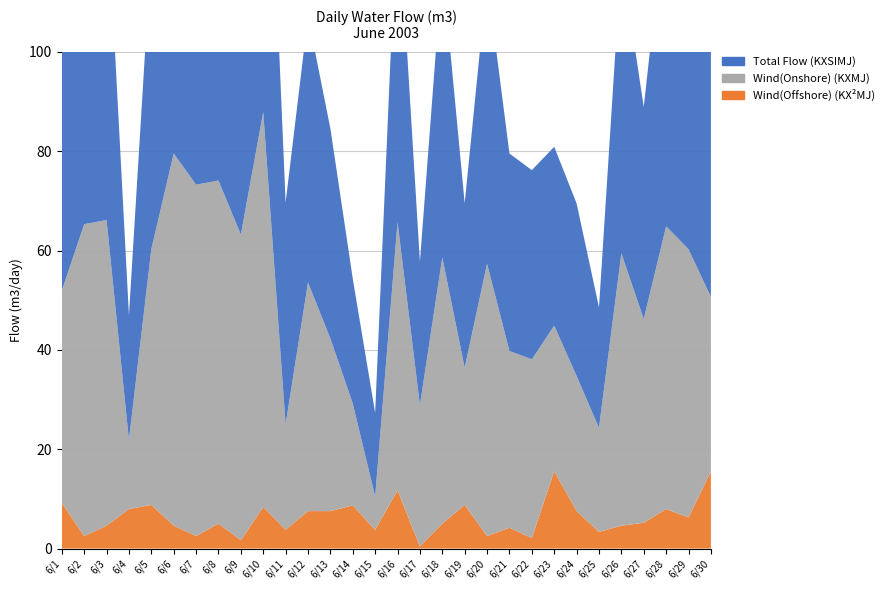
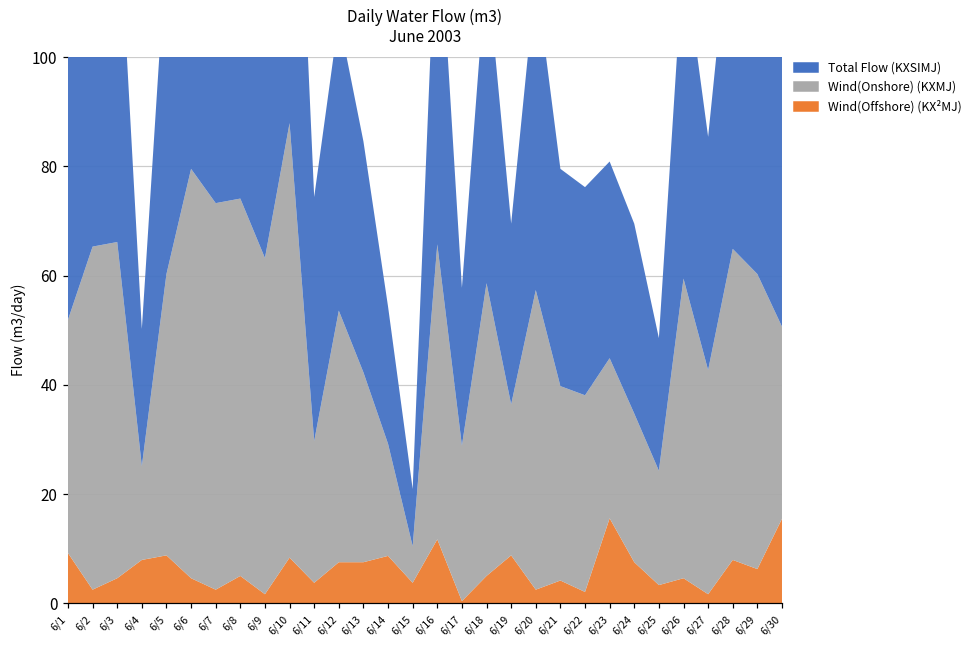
Wind(Onshore) (KXMJ), 6/4: 14 -> 17
Wind(Onshore) (KXMJ), 6/11: 21 -> 26
Total Flow (KXSIMJ), 6/15: 17 -> 10
Wind(Offshore) (KX²MJ), 6/27: 5 -> 2
